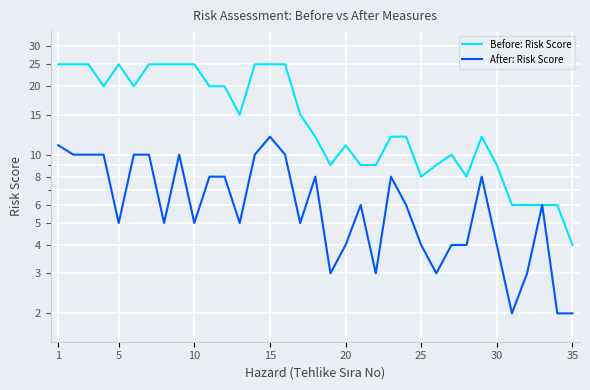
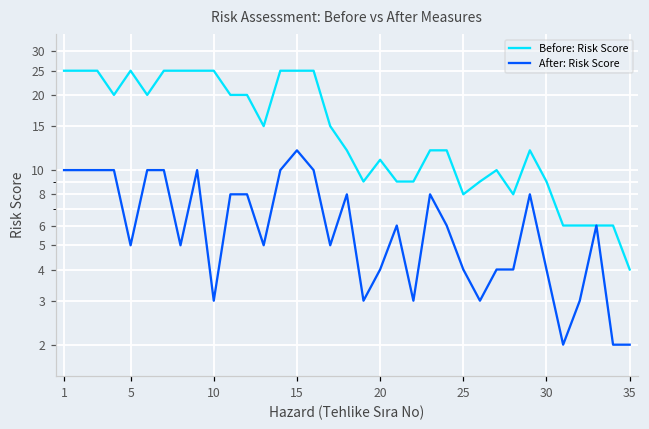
After: Risk Score, 1: 11 -> 10
After: Risk Score, 10: 5 -> 3
